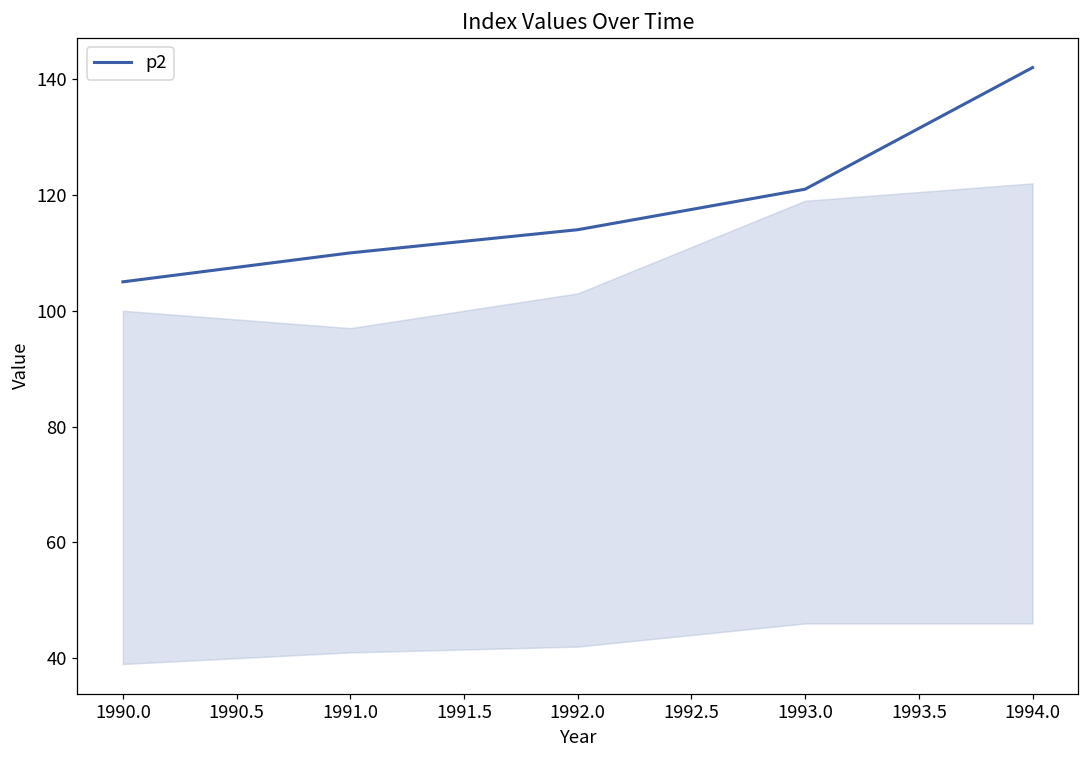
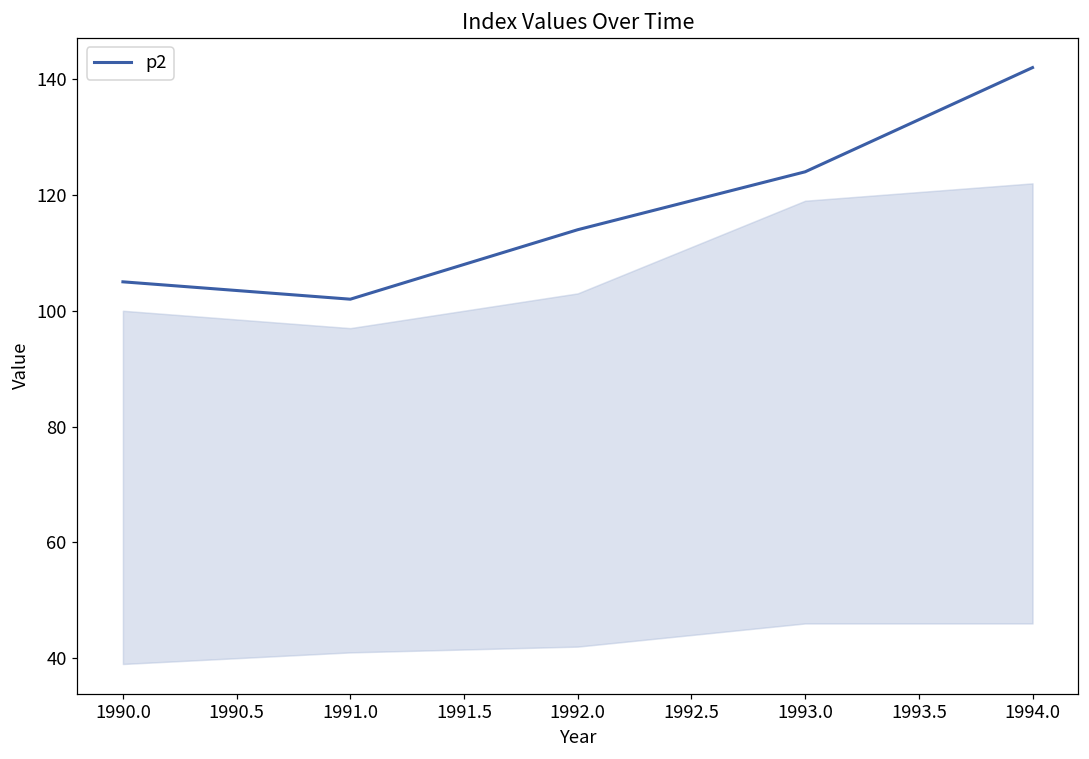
p2, 1991.0: 110 -> 102
p2, 1993.0: 121 -> 124
